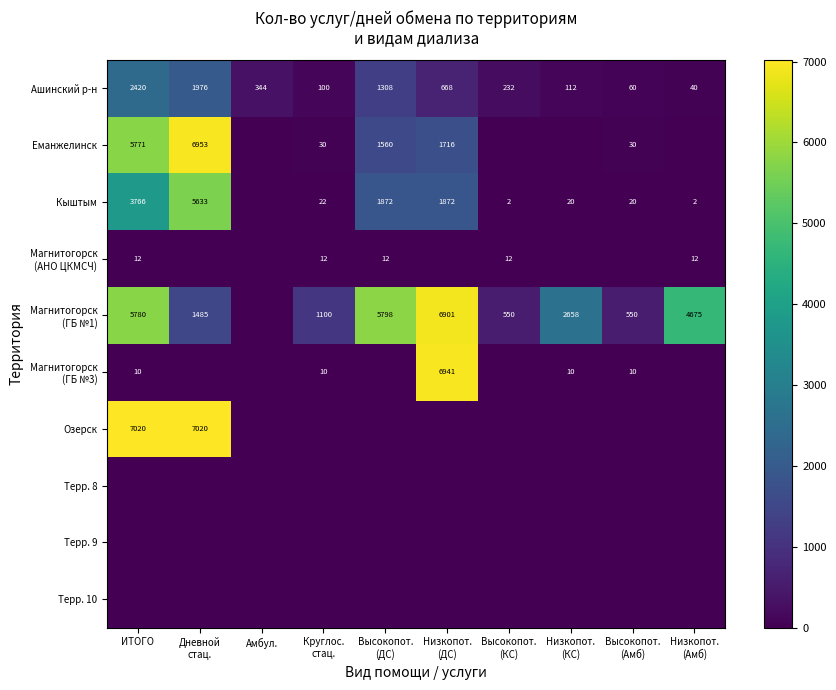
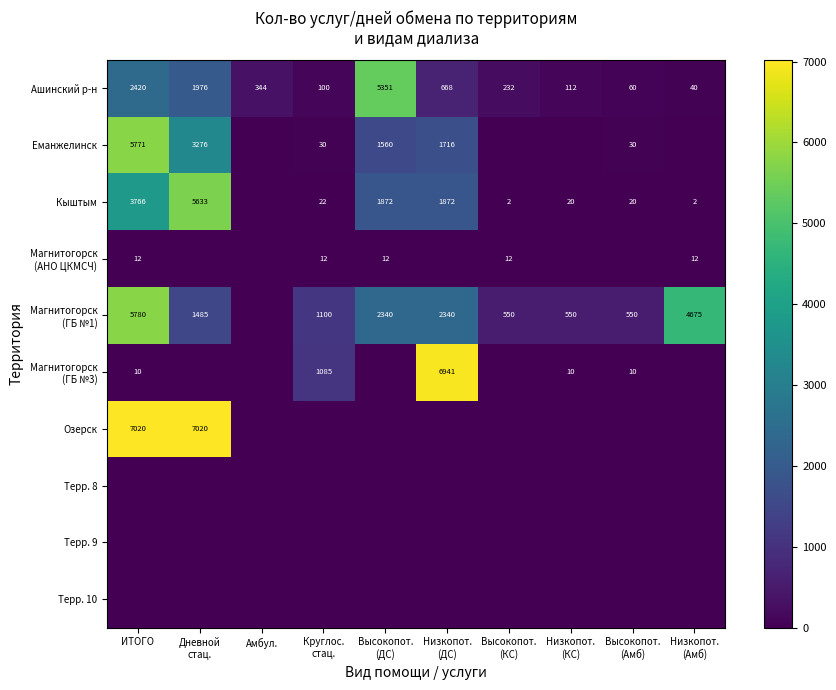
Ашинский р-н, Высокопот. (ДС): 1308 -> 5351
Еманжелинск, Дневной стац.: 6953 -> 3276
Магнитогорск (ГБ №1), Высокопот. (ДС): 5798 -> 2340
Магнитогорск (ГБ №1), Низкопот. (ДС): 6901 -> 2340
Магнитогорск (ГБ №1), Низкопот. (КС): 2658 -> 550
Магнитогорск (ГБ №3), Круглос. стац.: 10 -> 1085
